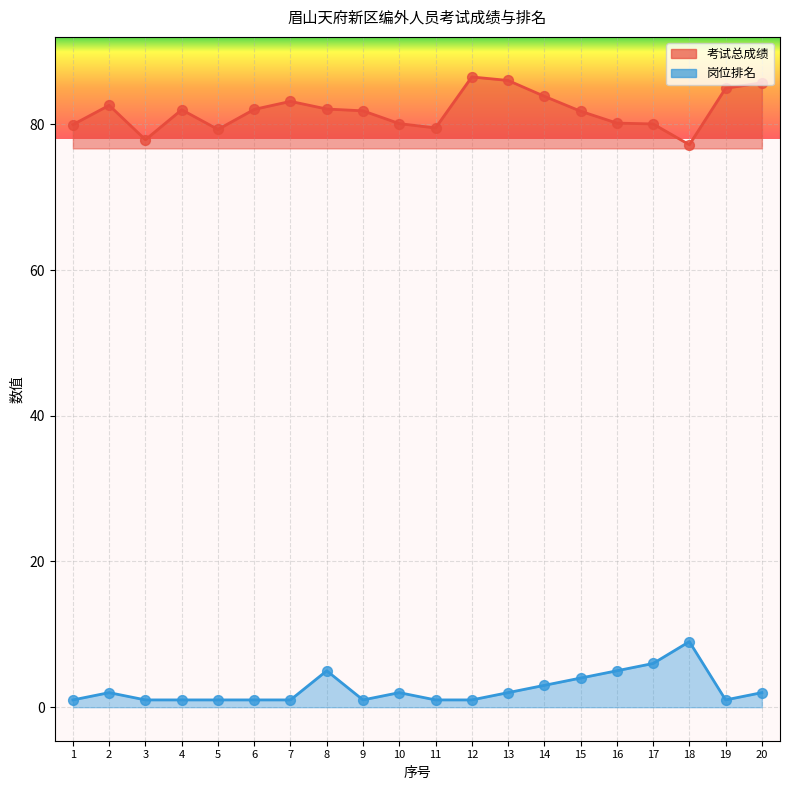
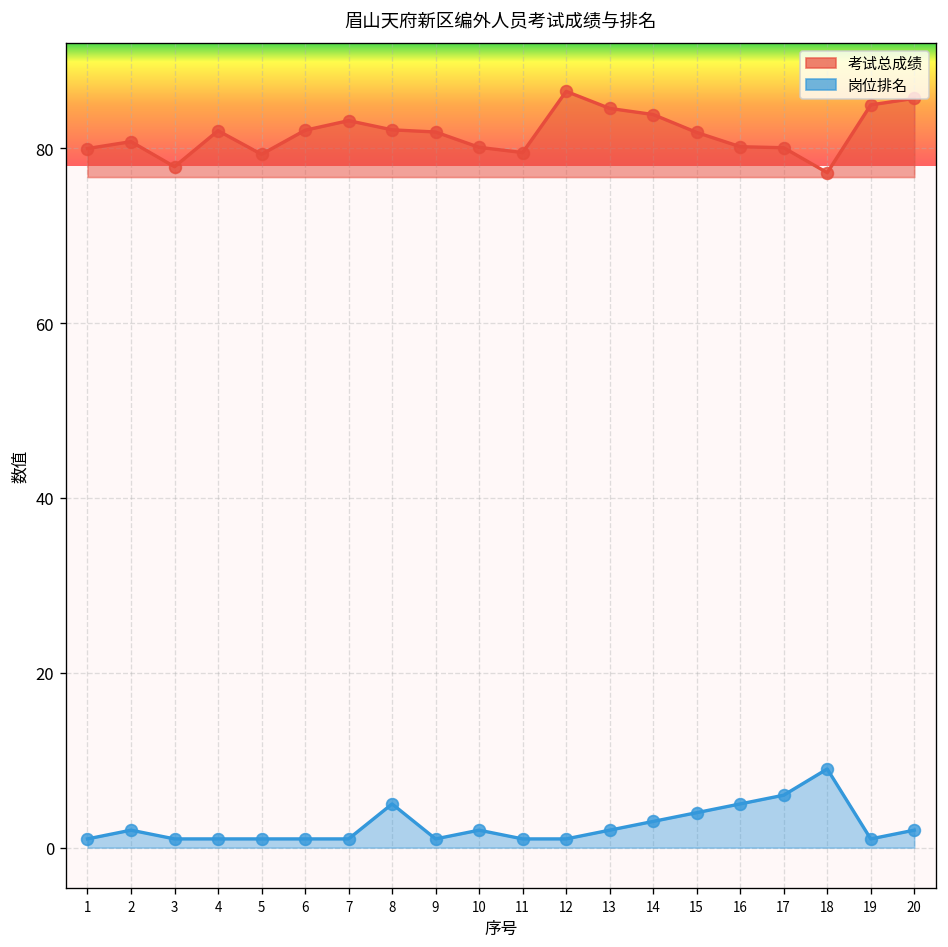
考试总成绩, 2: 83 -> 81
考试总成绩, 13: 86 -> 85
